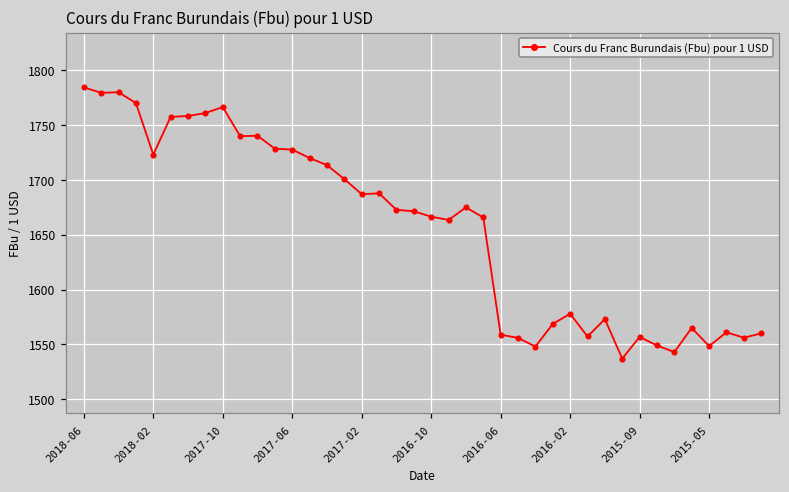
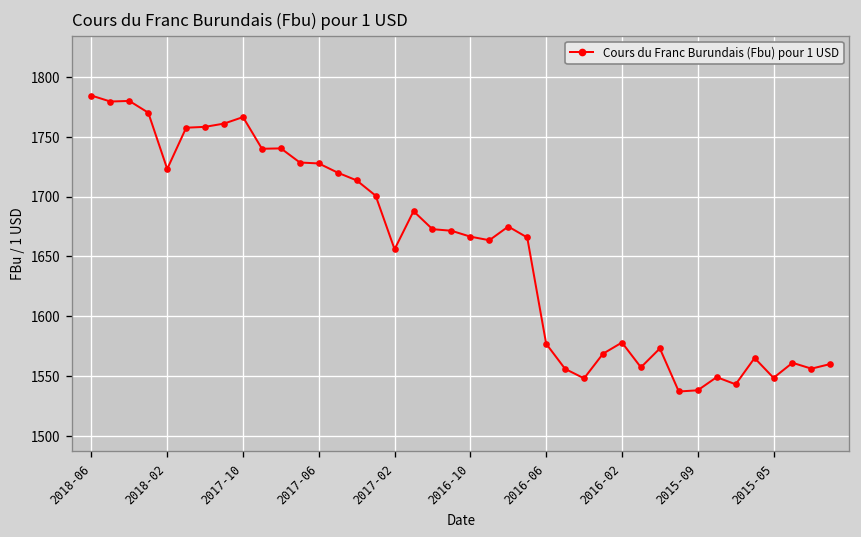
2017-02: 1690 -> 1660
2016-06: 1560 -> 1580
2015-09: 1560 -> 1540
